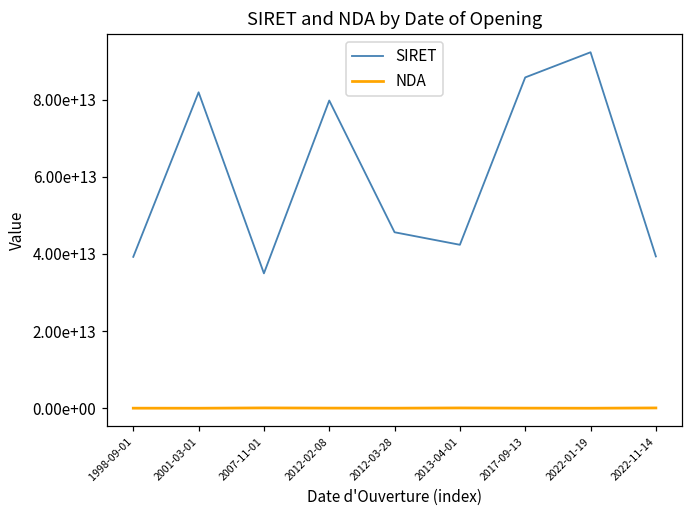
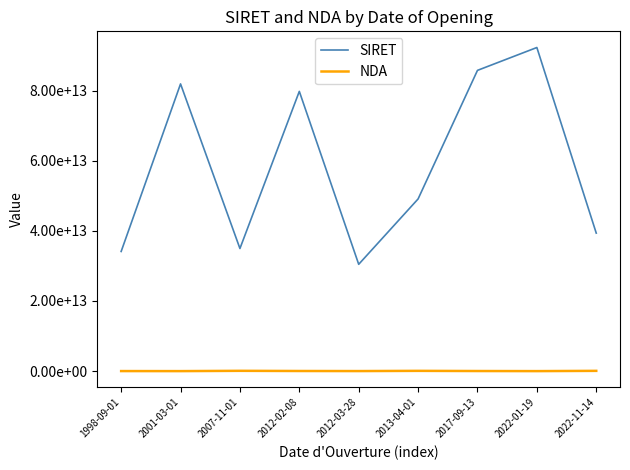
SIRET, 1998-09-01: 39000000000000 -> 34000000000000
SIRET, 2012-03-28: 46000000000000 -> 30000000000000
SIRET, 2013-04-01: 42000000000000 -> 49000000000000
